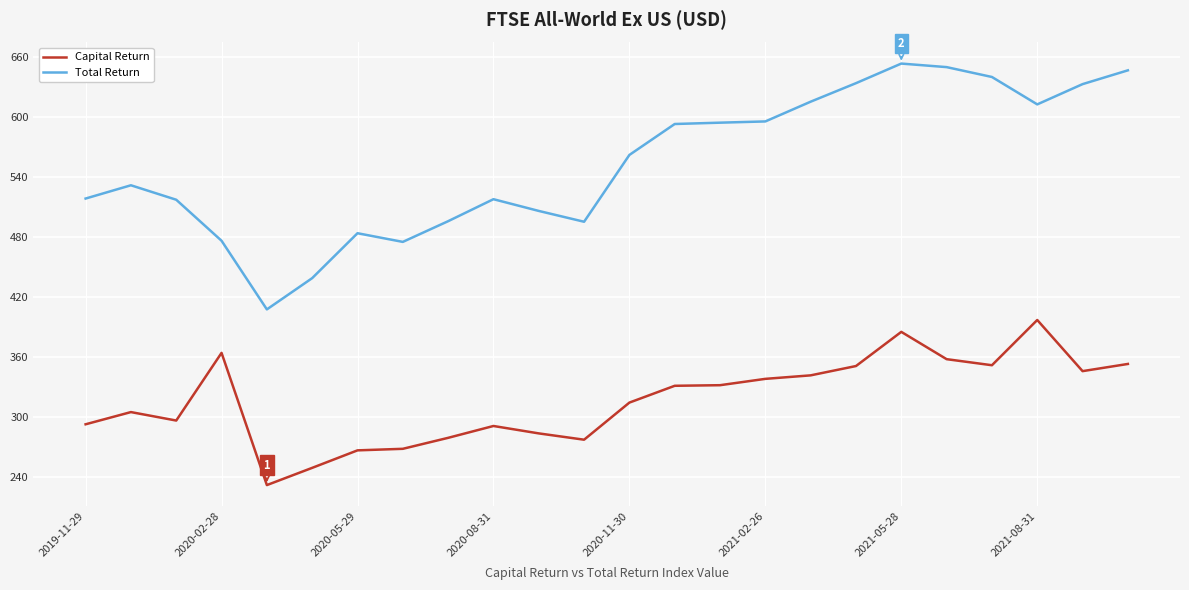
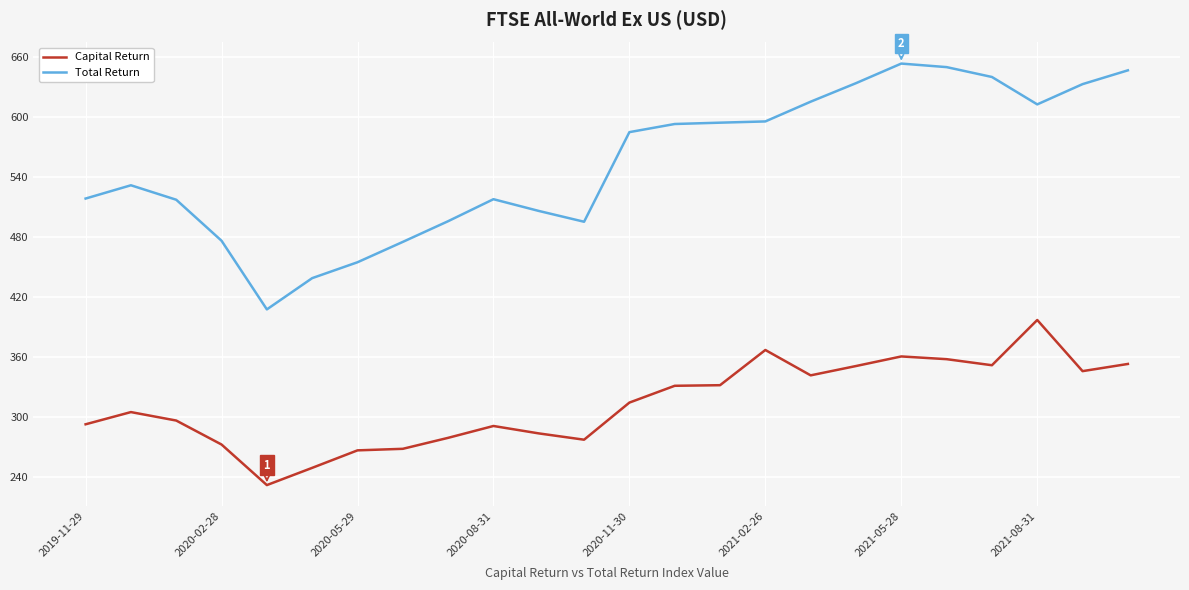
Capital Return, 2020-02-28: 364 -> 272
Total Return, 2020-05-29: 484 -> 455
Total Return, 2020-11-30: 562 -> 585
Capital Return, 2021-02-26: 338 -> 367
Capital Return, 2021-05-28: 385 -> 360
